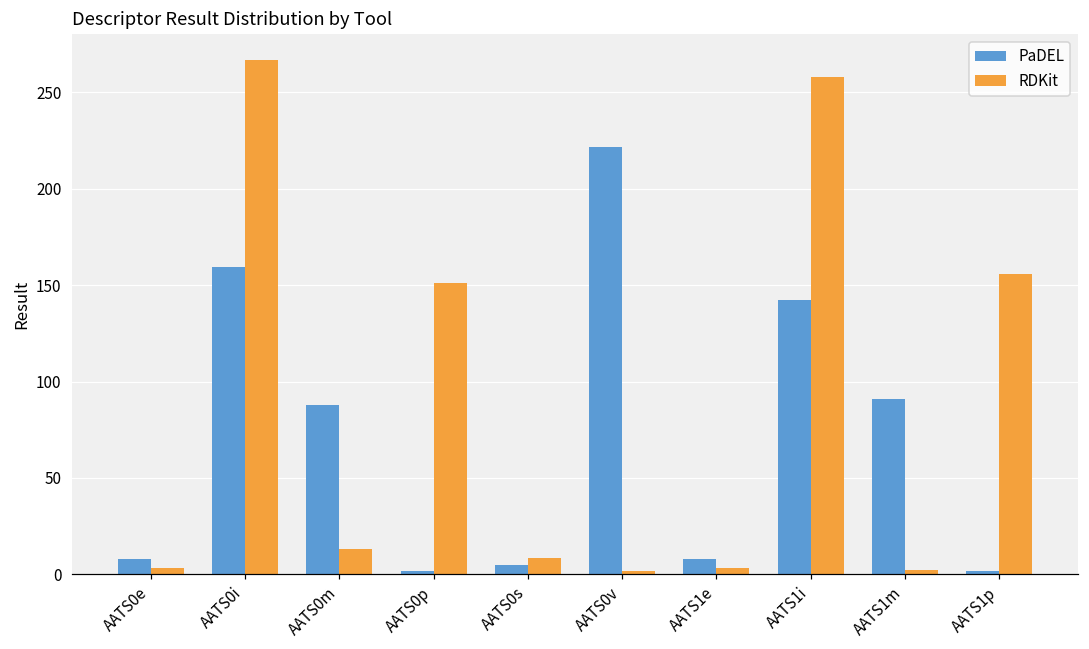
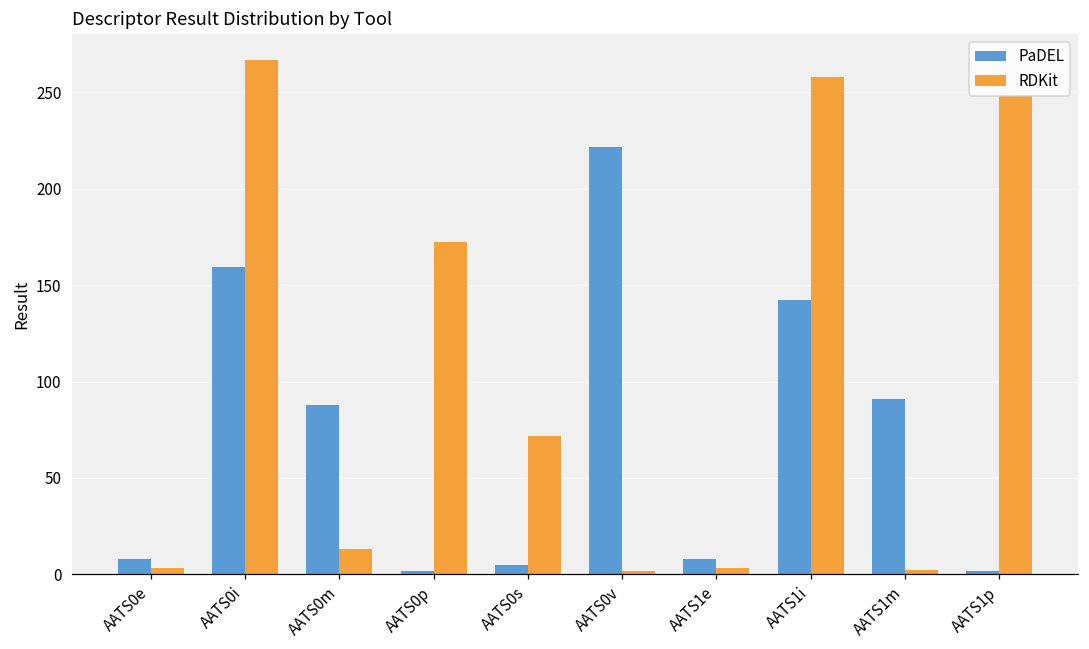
RDKit, AATS0p: 151 -> 173
RDKit, AATS0s: 8 -> 72
RDKit, AATS1p: 156 -> 248
